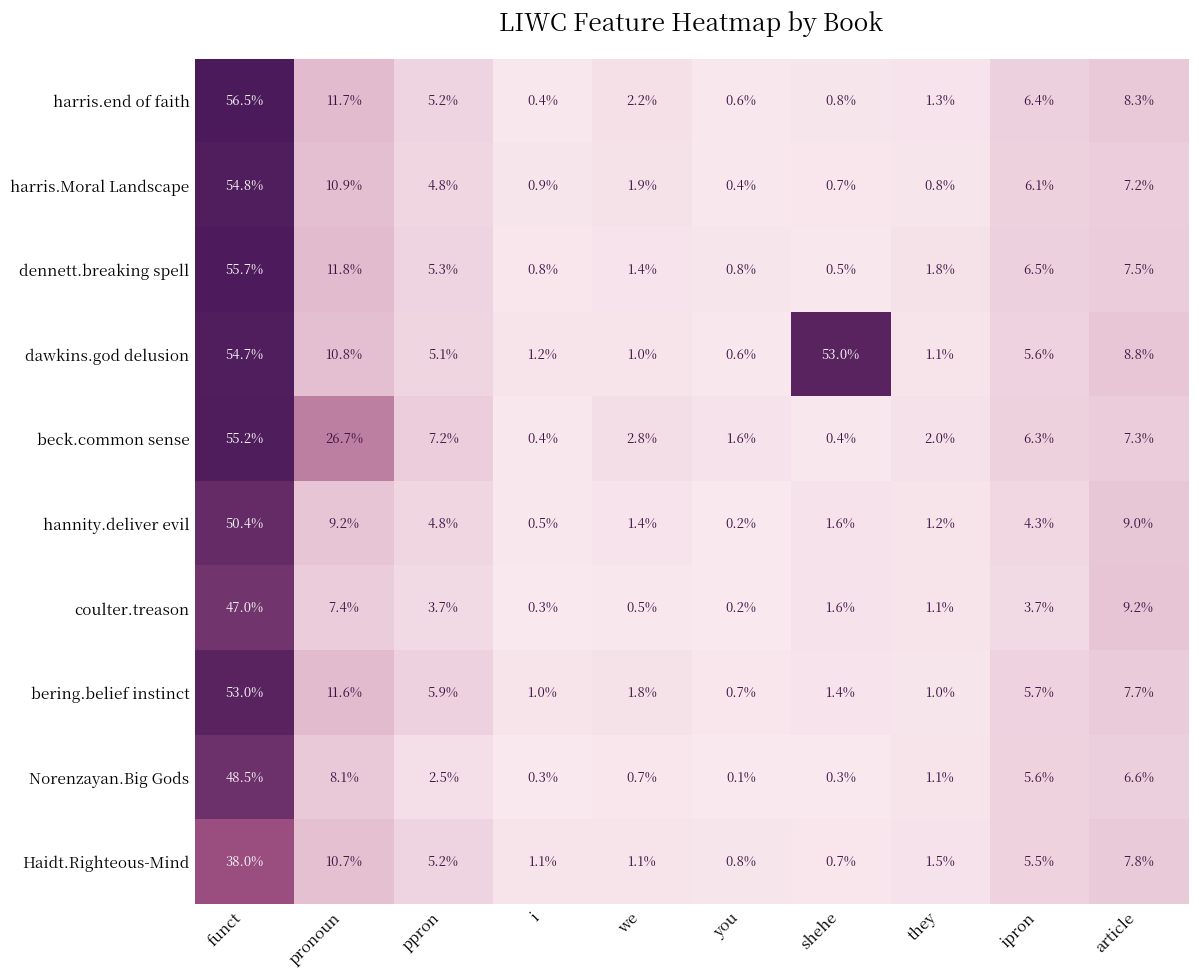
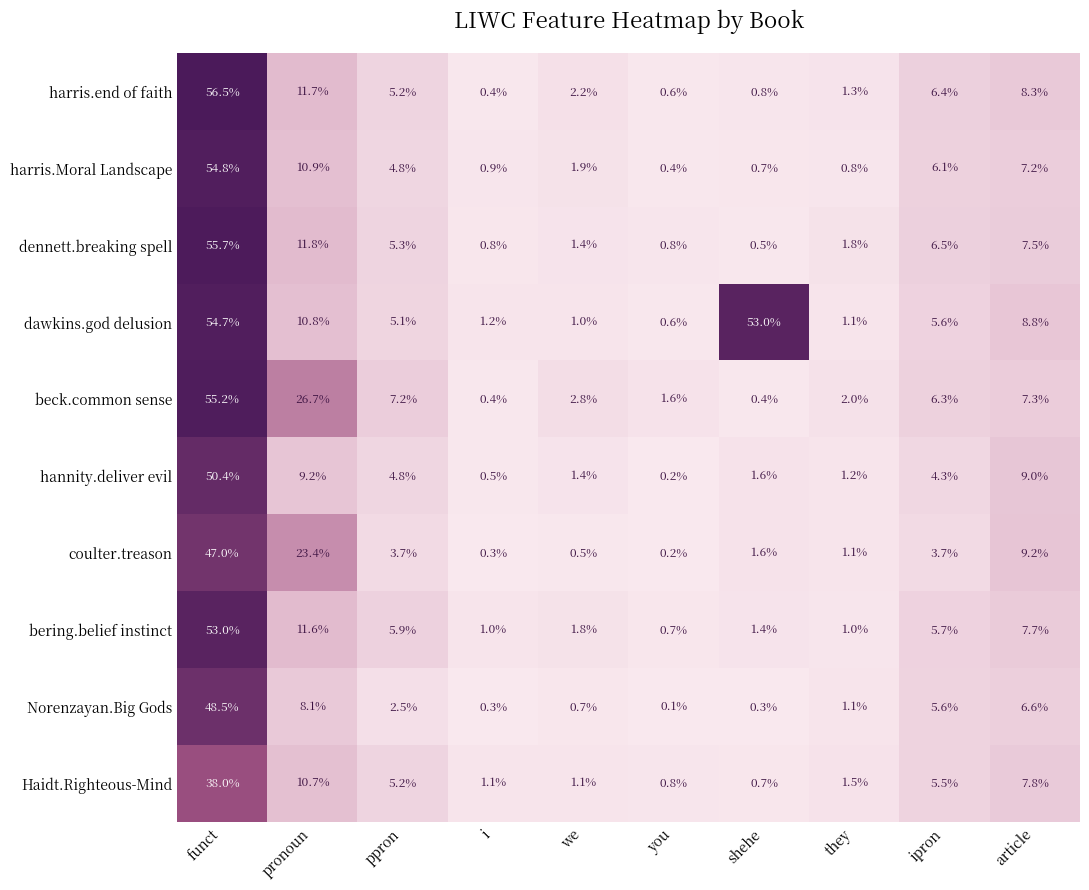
coulter.treason, pronoun: 7.4% -> 23.4%
